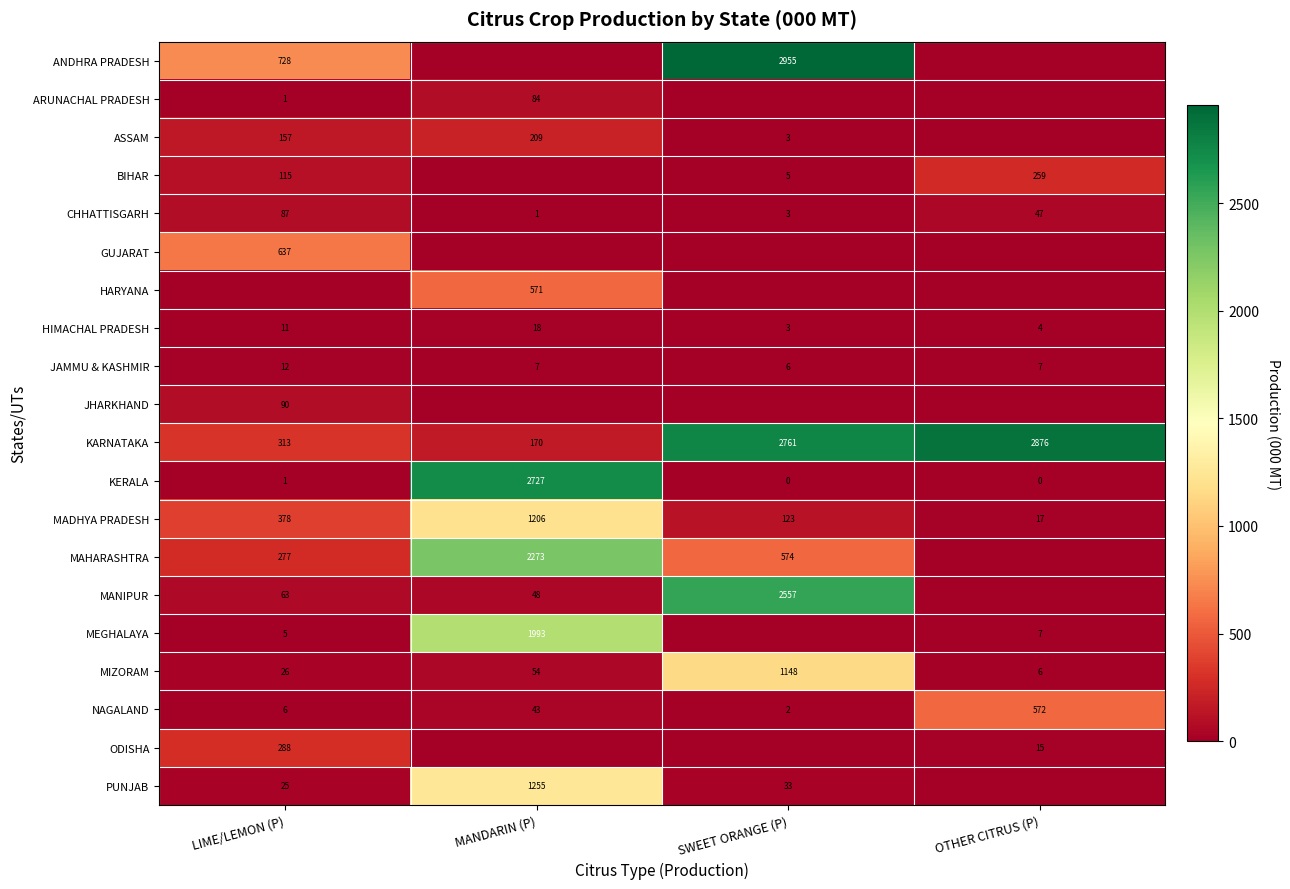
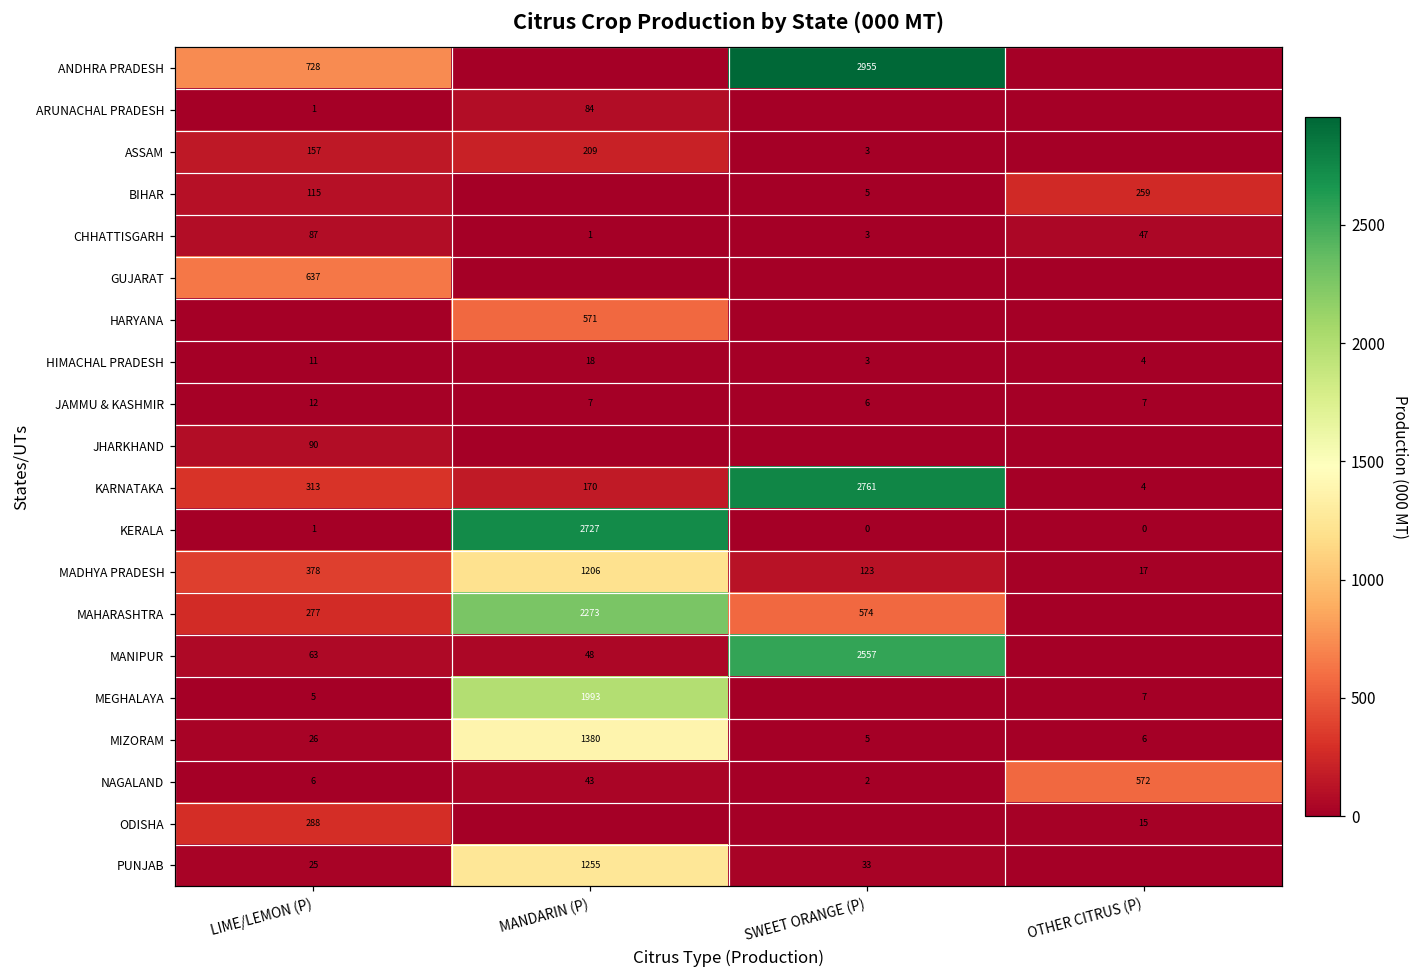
KARNATAKA, OTHER CITRUS (P): 2876 -> 4
MIZORAM, MANDARIN (P): 54 -> 1380
MIZORAM, SWEET ORANGE (P): 1148 -> 5
